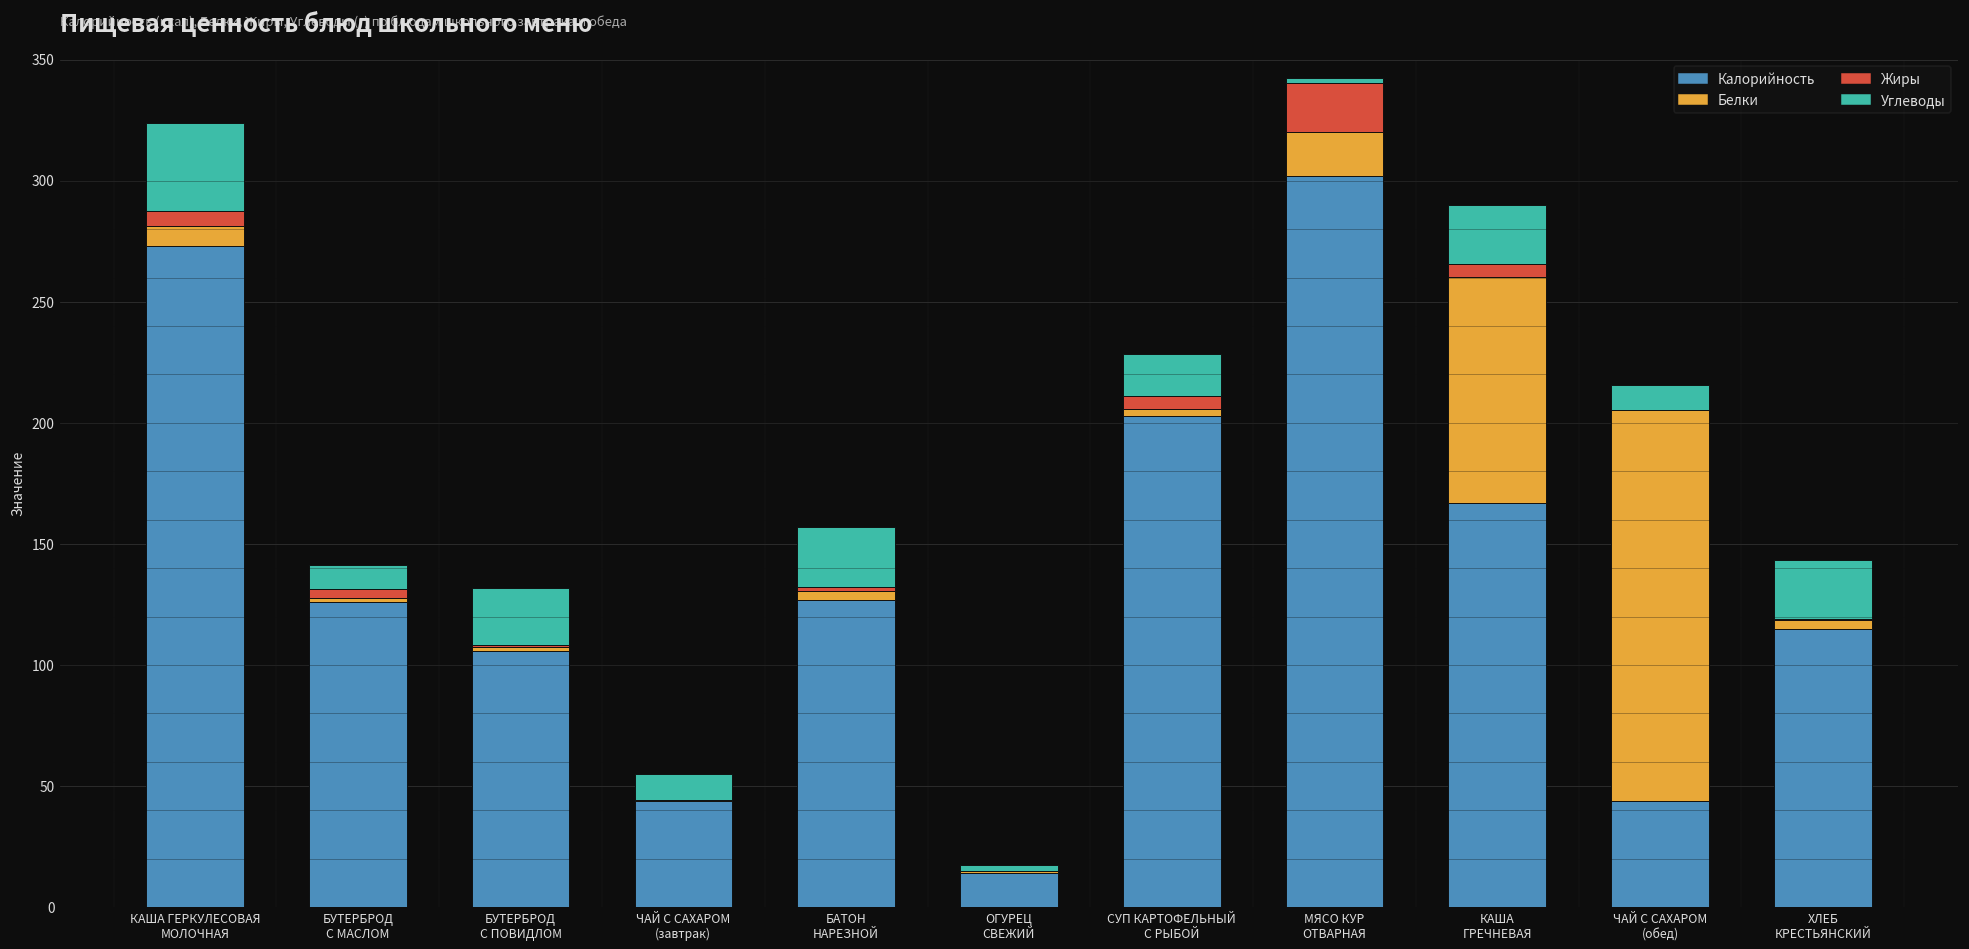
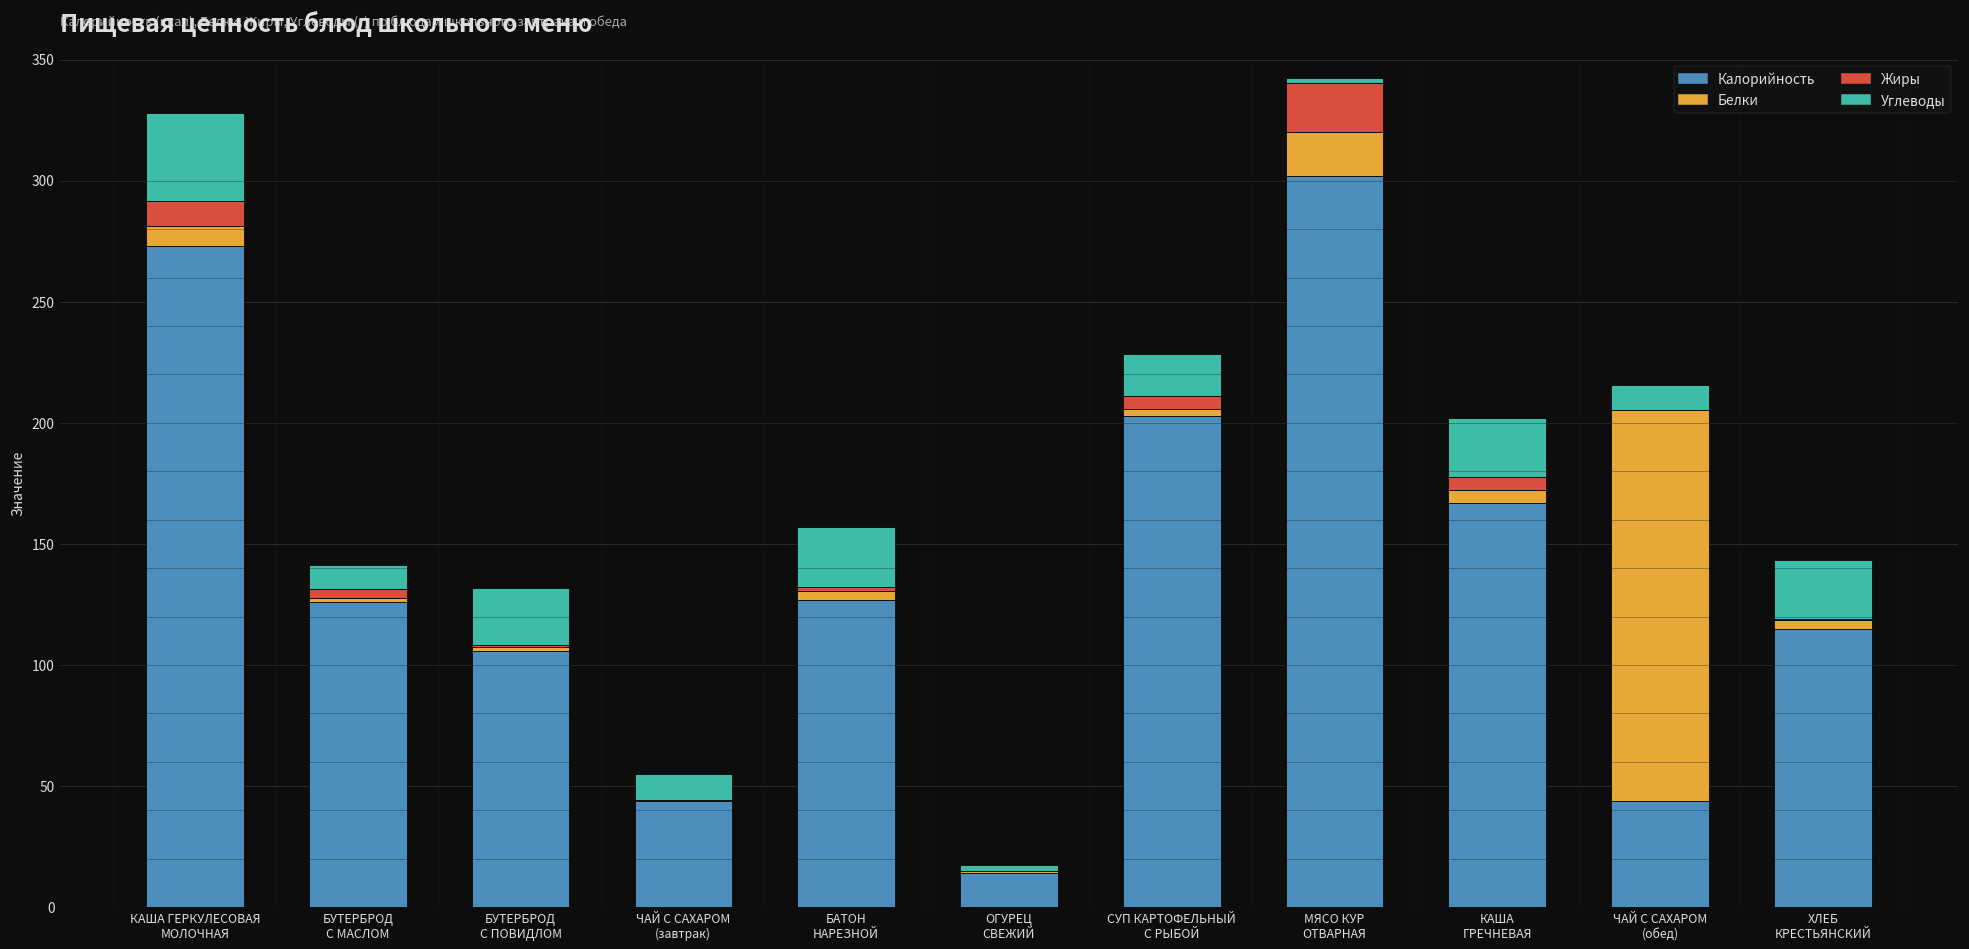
Жиры, КАША ГЕРКУЛЕСОВАЯ МОЛОЧНАЯ: 6 -> 10
Белки, КАША ГРЕЧНЕВАЯ: 93 -> 5
